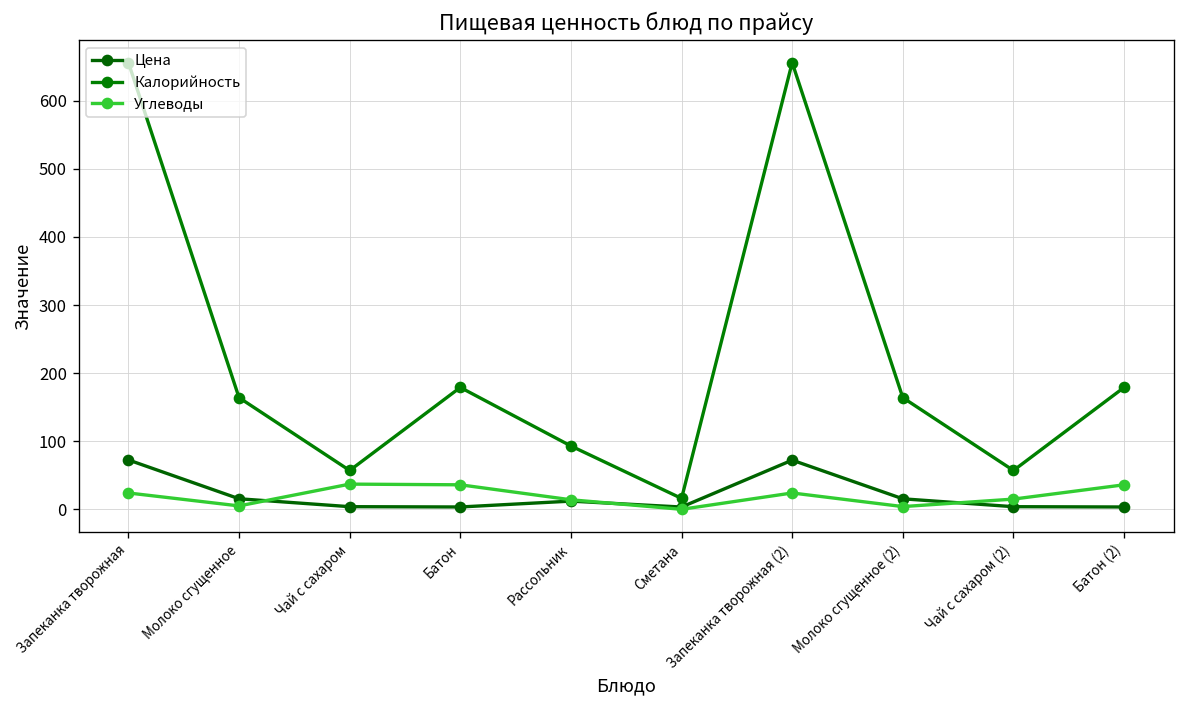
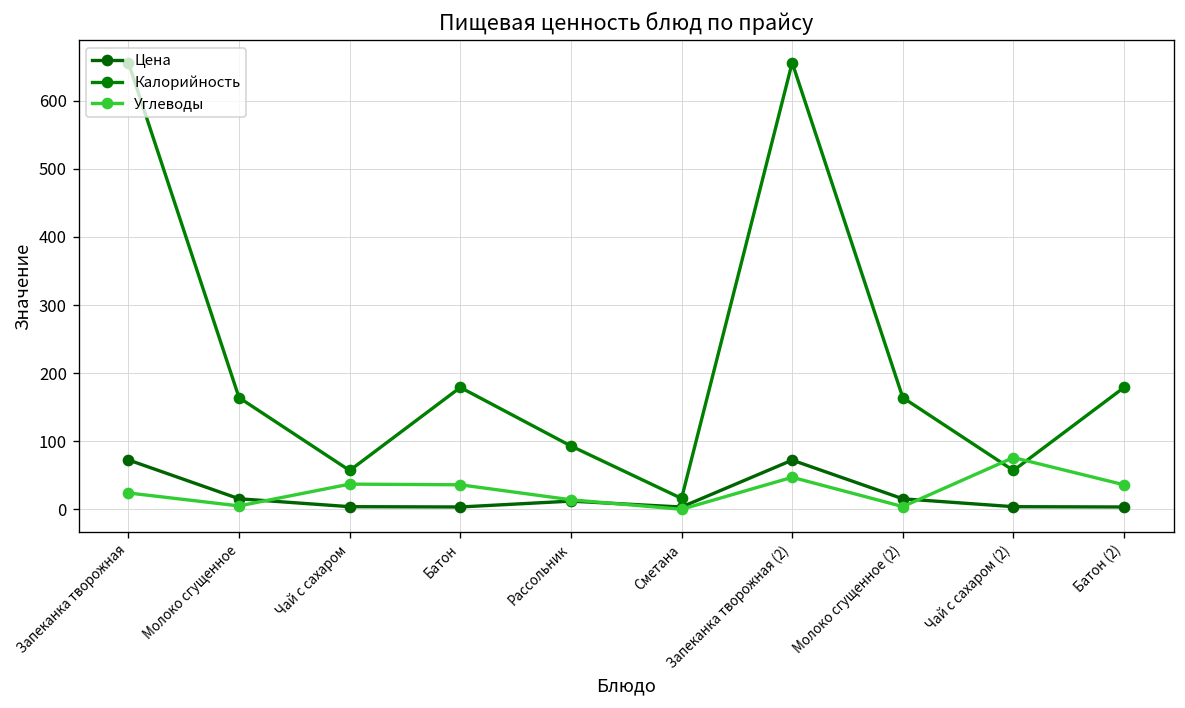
Углеводы, Запеканка творожная (2): 20 -> 50
Углеводы, Чай с сахаром (2): 20 -> 80
